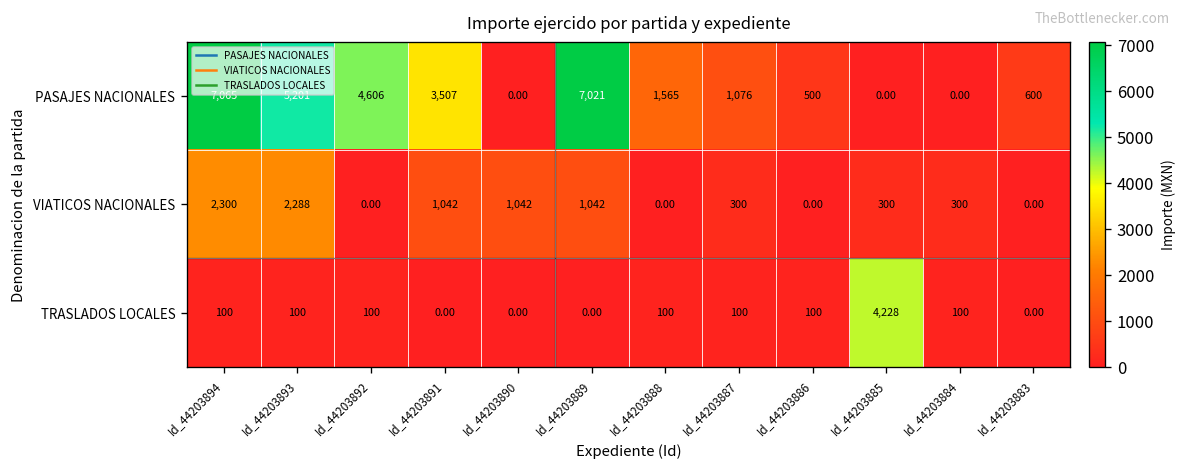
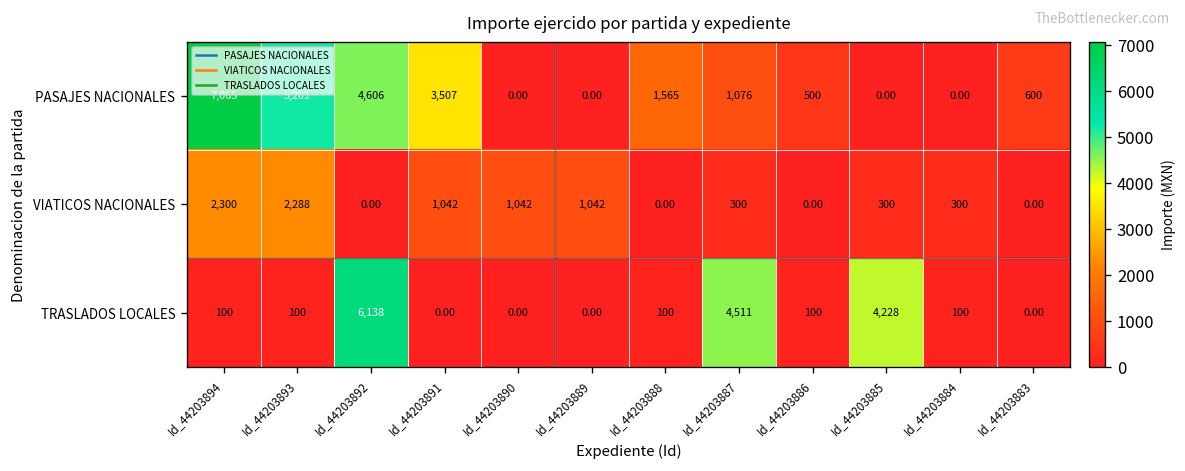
PASAJES NACIONALES, Id_44203889: 7,021 -> 0.00
TRASLADOS LOCALES, Id_44203892: 100 -> 6,138
TRASLADOS LOCALES, Id_44203887: 100 -> 4,511
